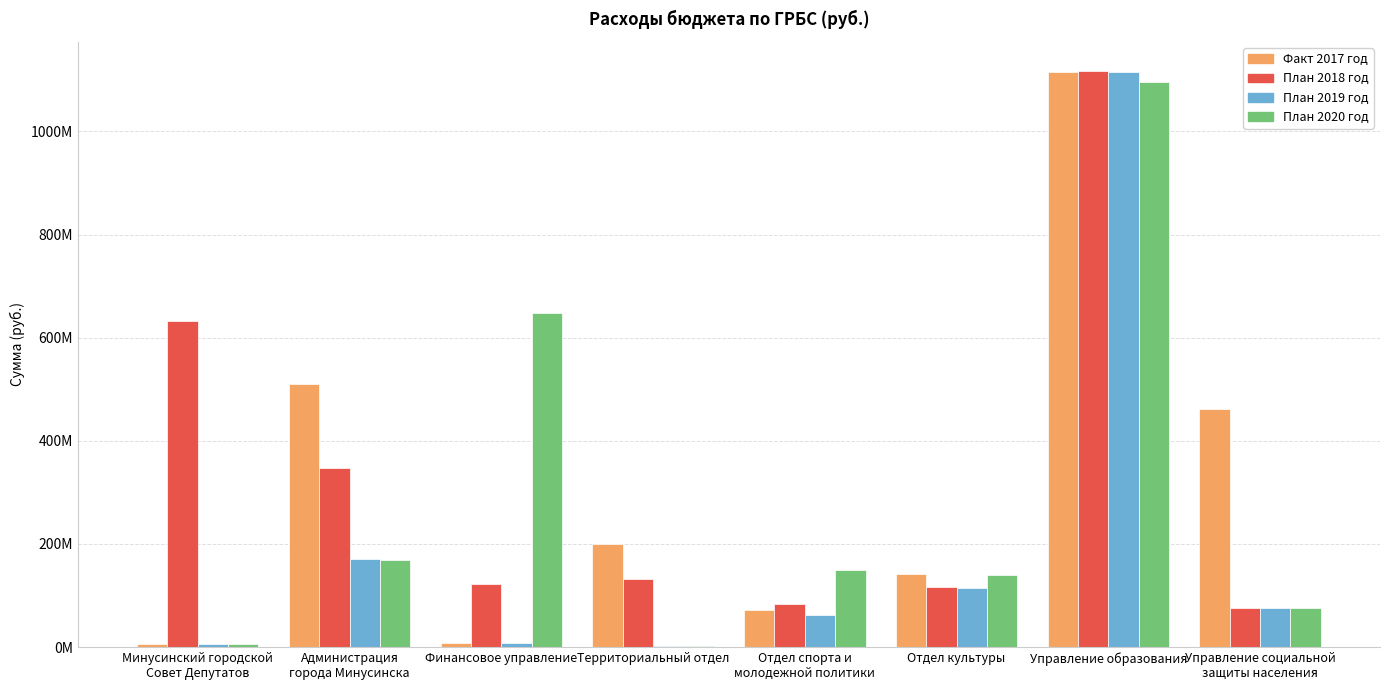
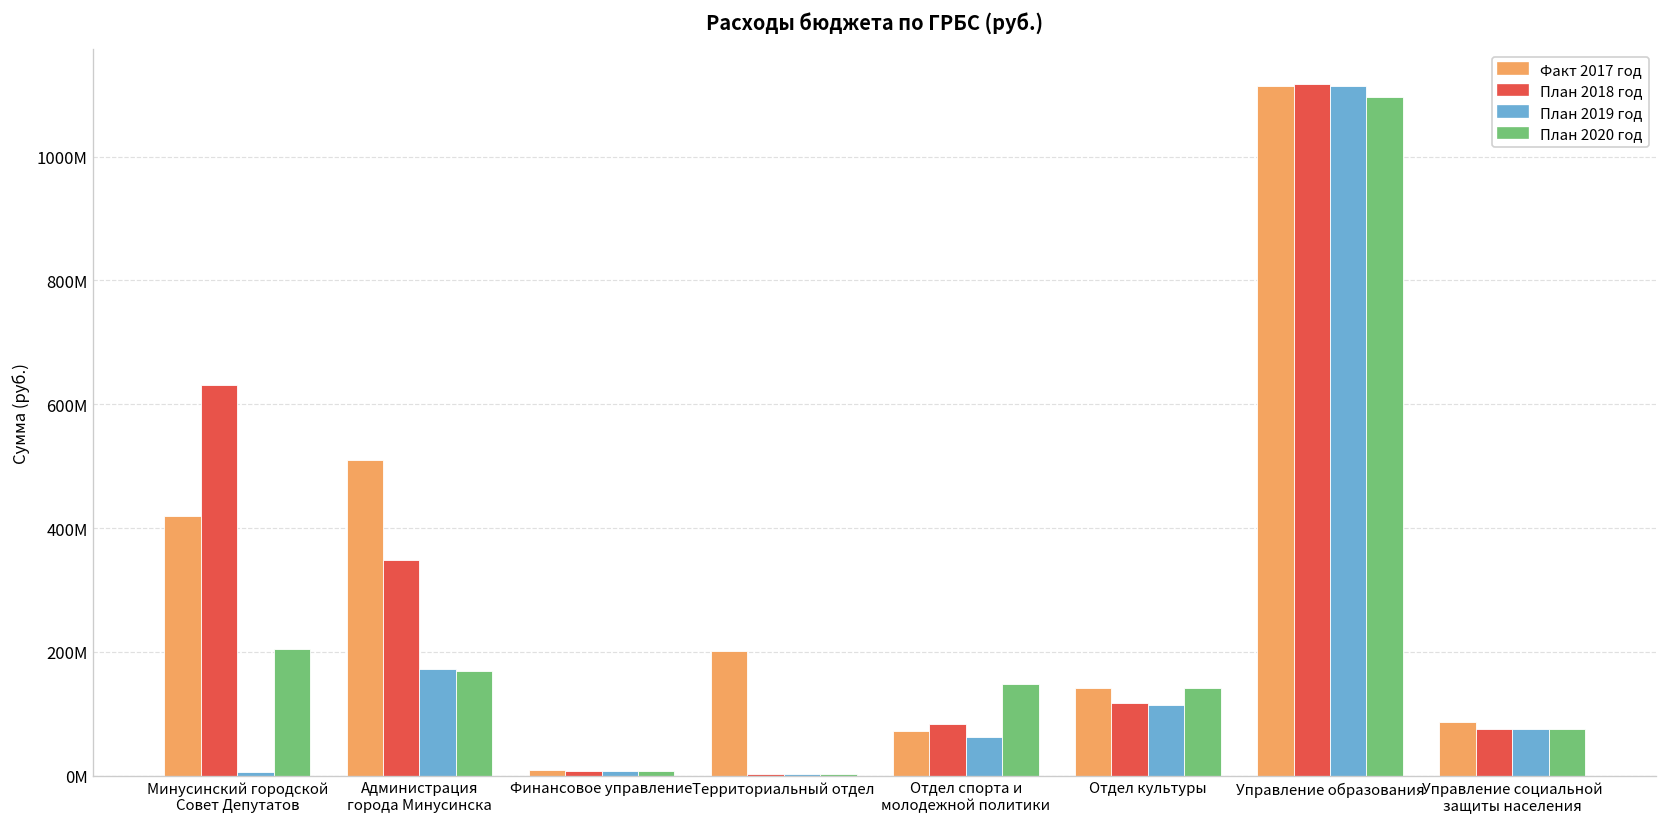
Факт 2017 год, Минусинский городской Совет Депутатов: 10000000 -> 420000000
План 2020 год, Минусинский городской Совет Депутатов: 10000000 -> 200000000
План 2018 год, Финансовое управление: 120000000 -> 10000000
План 2020 год, Финансовое управление: 650000000 -> 10000000
План 2018 год, Территориальный отдел: 130000000 -> 0
Факт 2017 год, Управление социальной защиты населения: 460000000 -> 90000000
